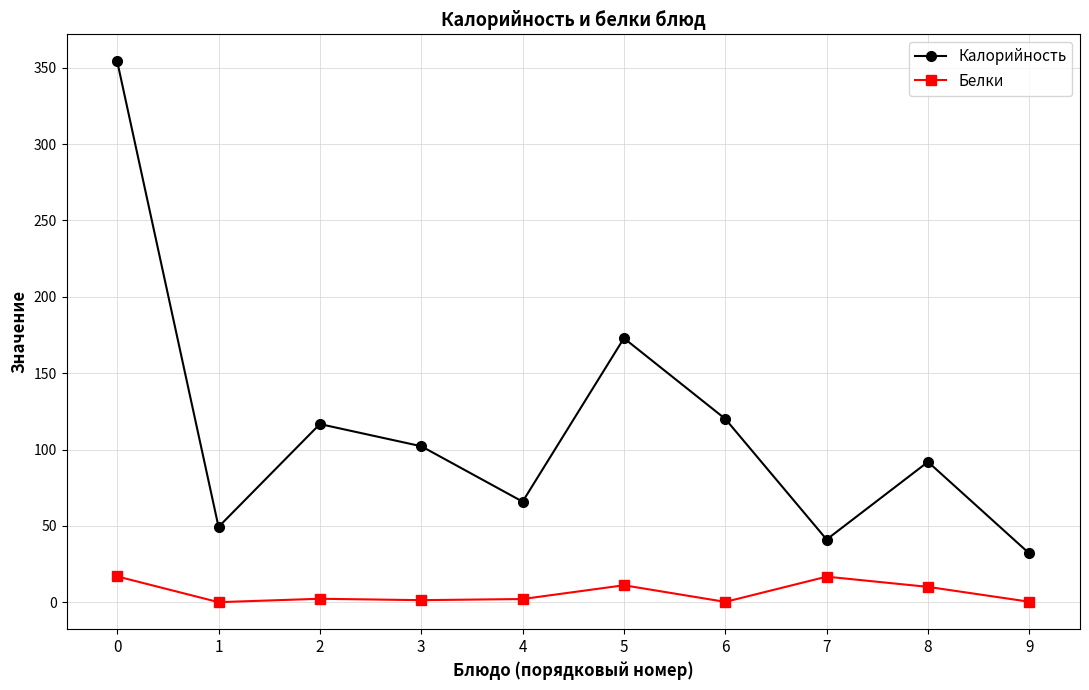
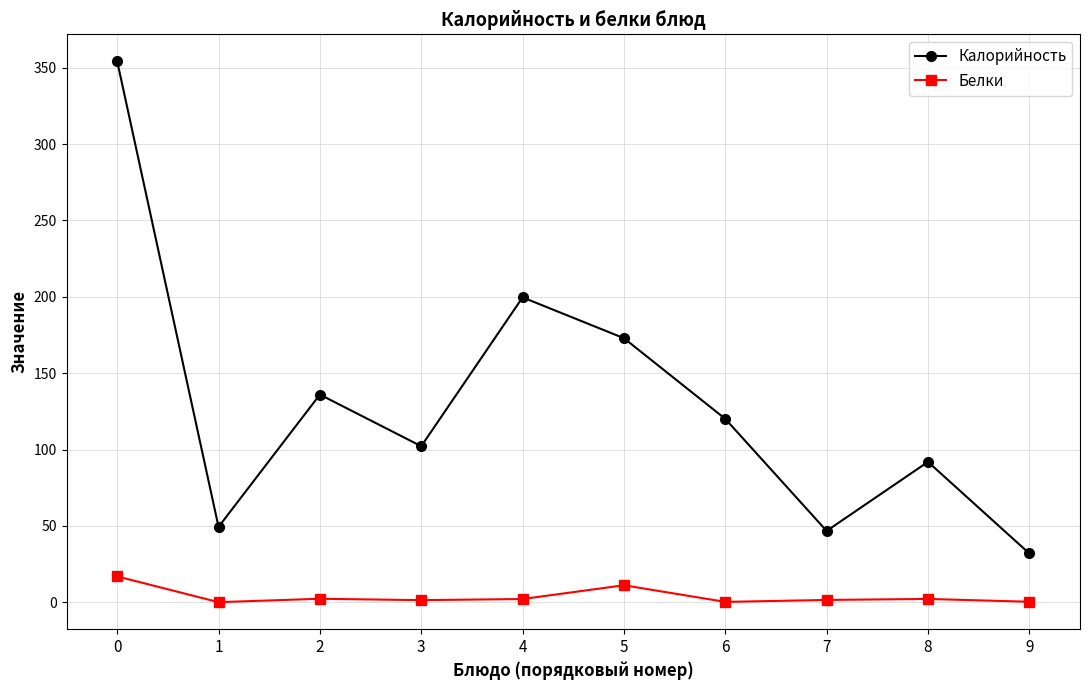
Калорийность, 2: 117 -> 136
Калорийность, 4: 66 -> 200
Калорийность, 7: 41 -> 47
Белки, 7: 17 -> 2
Белки, 8: 10 -> 2
